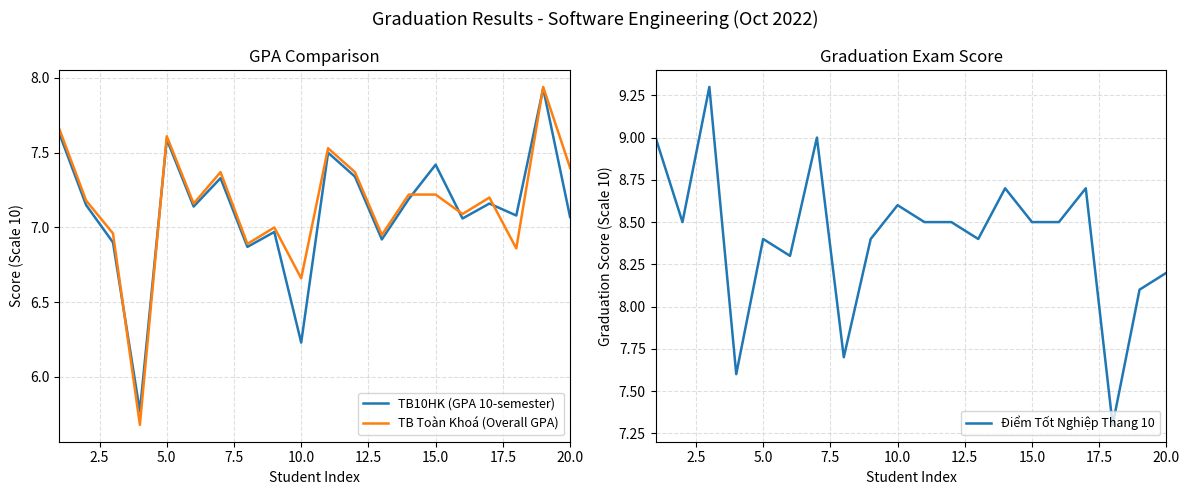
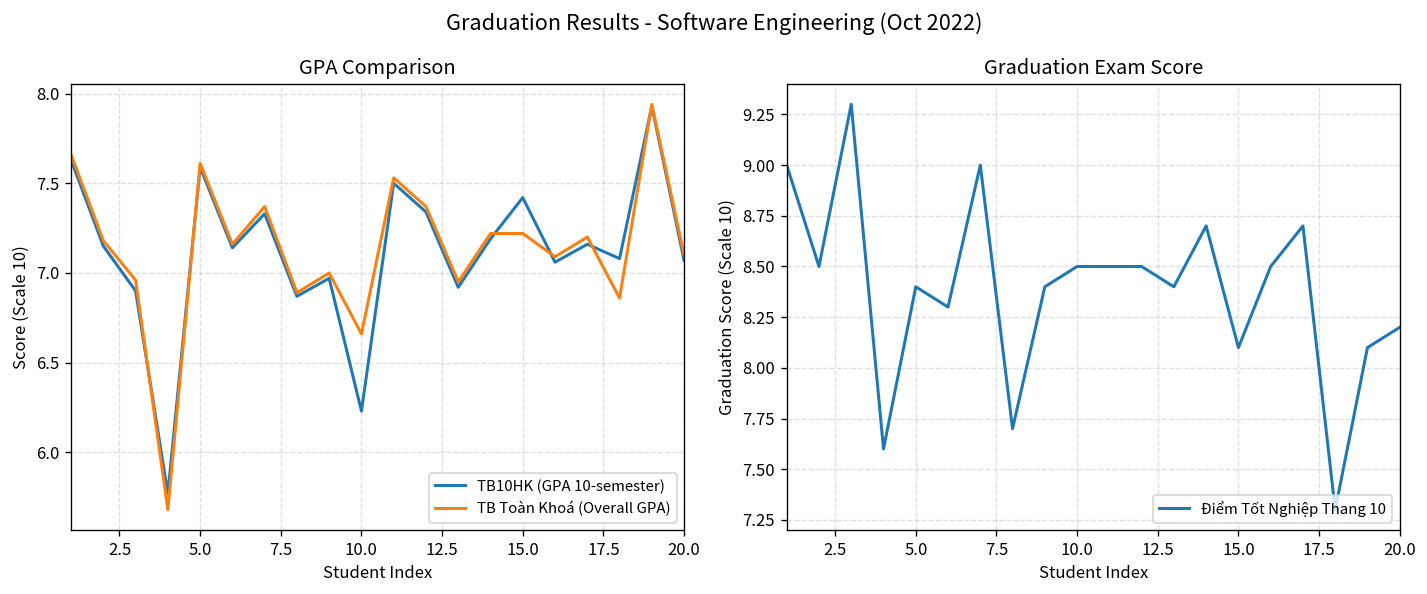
GPA Comparison, TB Toàn Khoá (Overall GPA), 20.0: 7.4 -> 7.1
Graduation Exam Score, 10.0: 8.6 -> 8.5
Graduation Exam Score, 15.0: 8.5 -> 8.1
